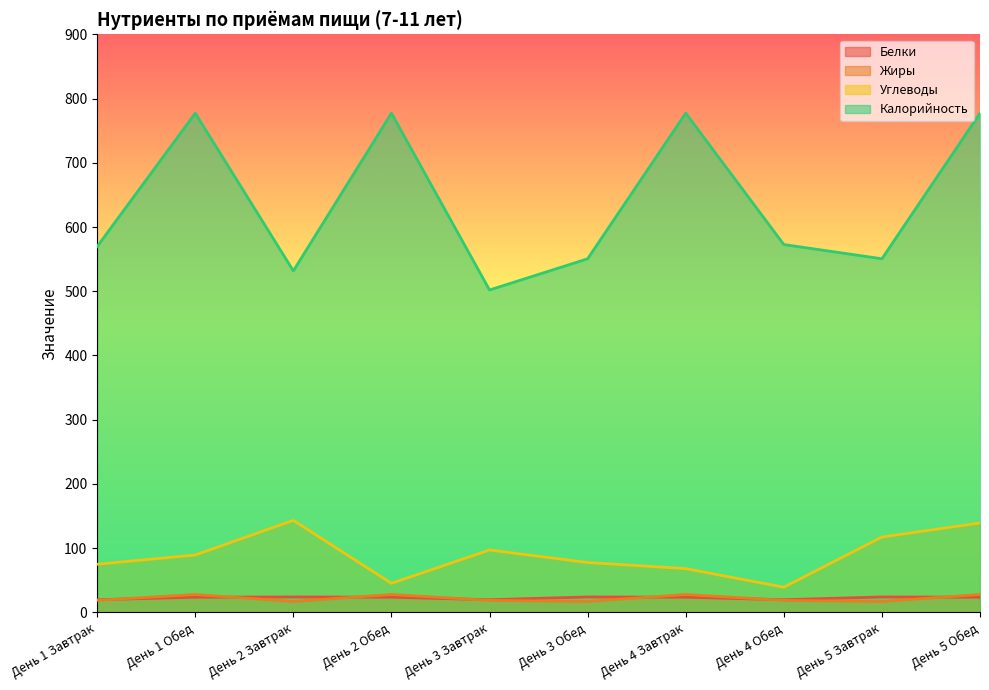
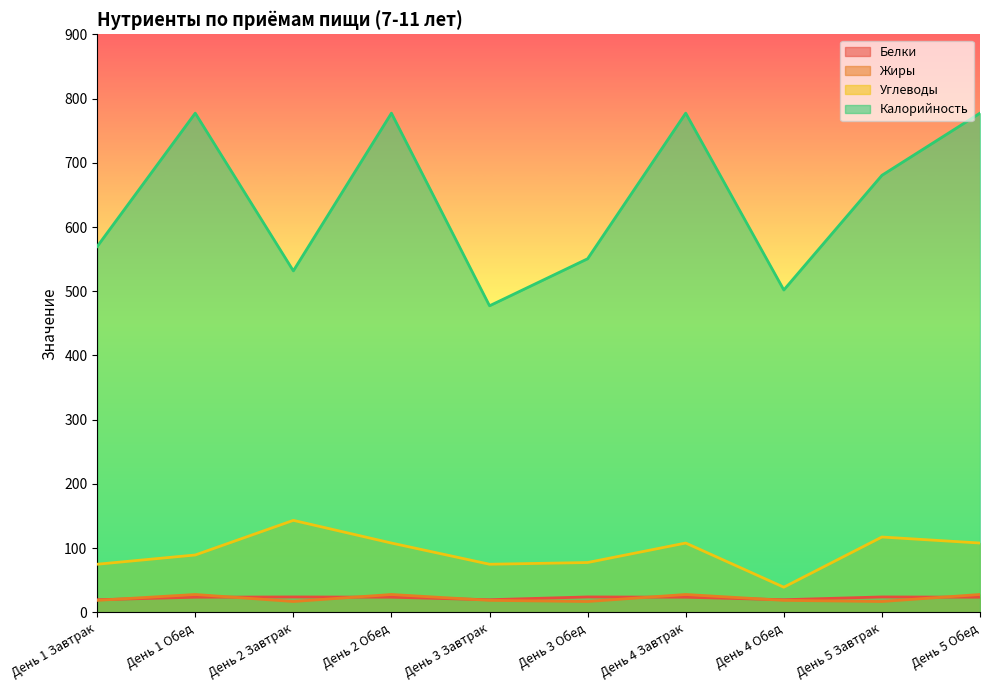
Углеводы, День 2 Обед: 50 -> 110
Углеводы, День 3 Завтрак: 100 -> 80
Калорийность, День 3 Завтрак: 500 -> 480
Углеводы, День 4 Завтрак: 70 -> 110
Калорийность, День 4 Обед: 570 -> 500
Калорийность, День 5 Завтрак: 550 -> 680
Углеводы, День 5 Обед: 140 -> 110
